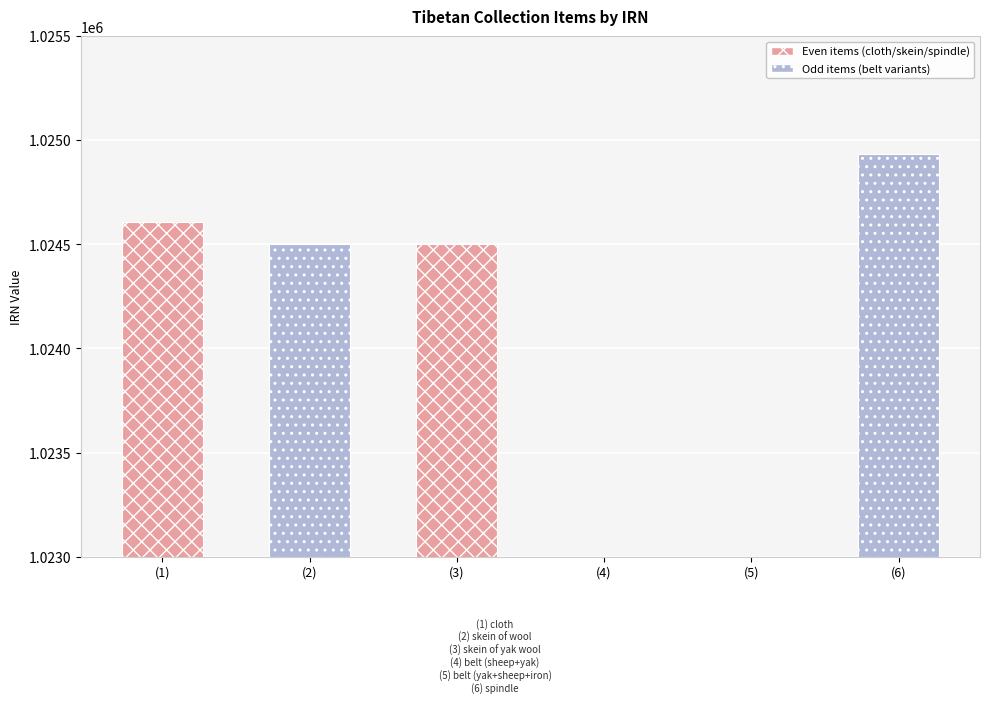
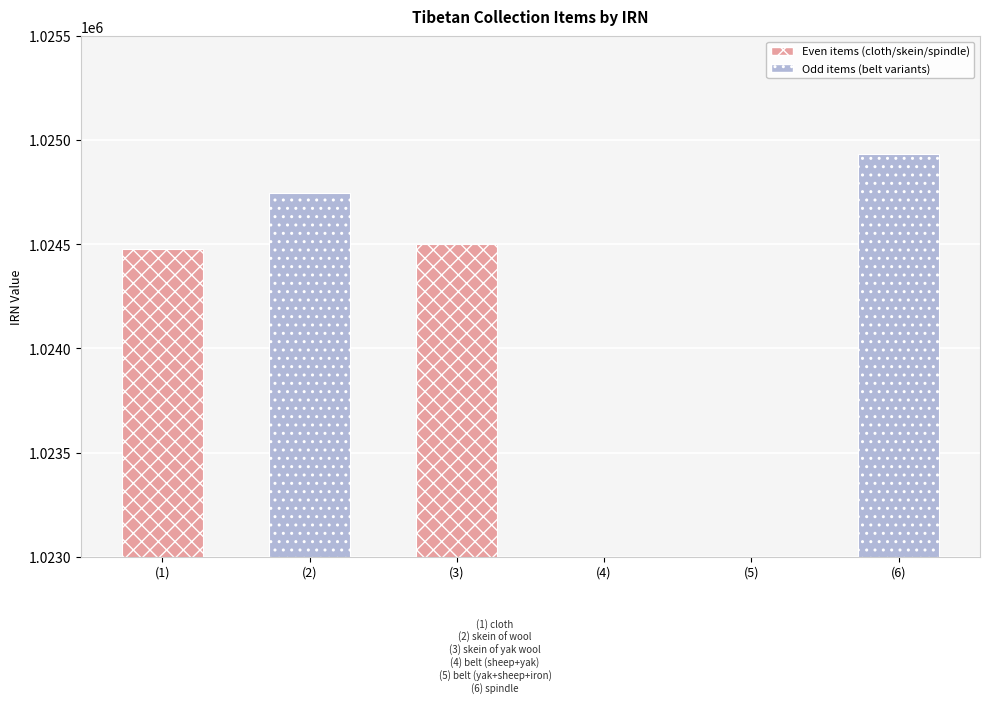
(1): 1024610 -> 1024480
(2): 1024500 -> 1024750
